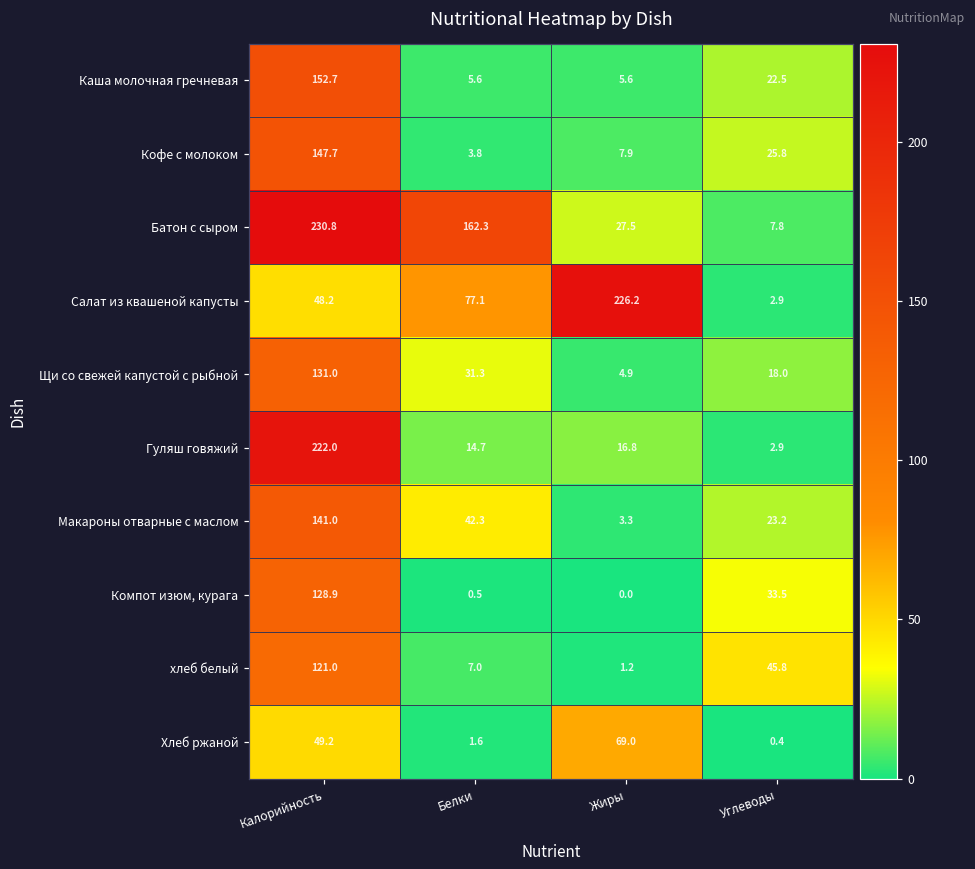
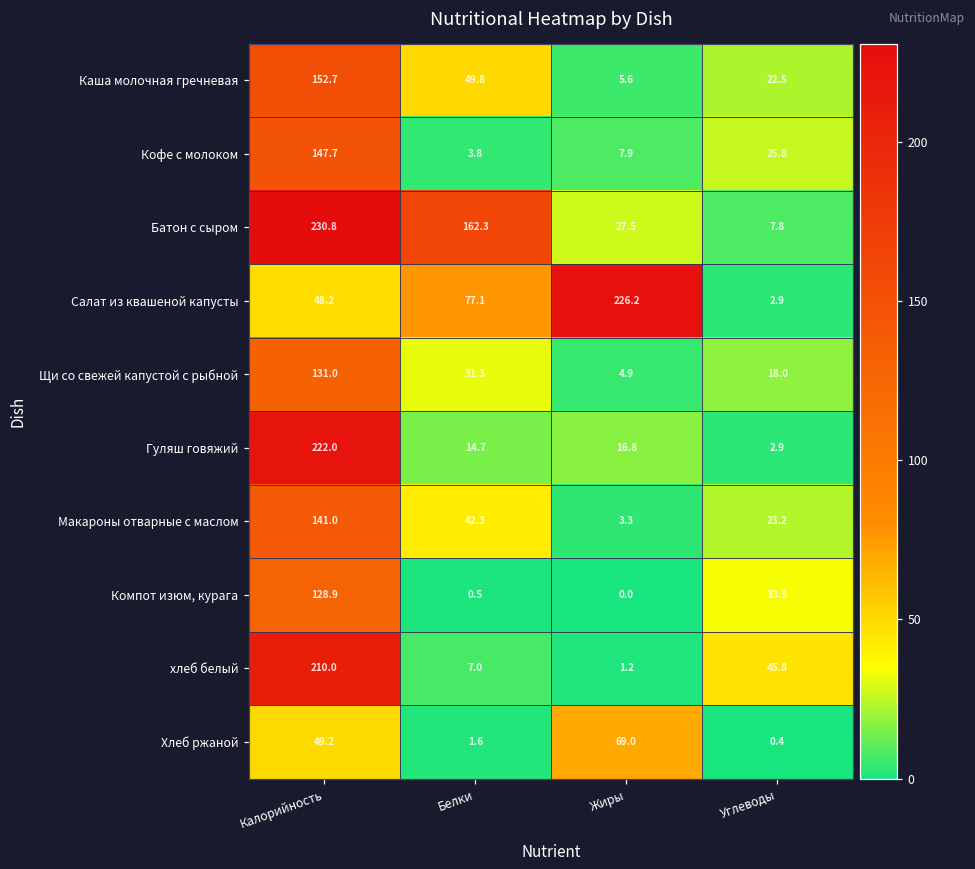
Каша молочная гречневая, Белки: 5.6 -> 49.8
хлеб белый, Калорийность: 121.0 -> 210.0
